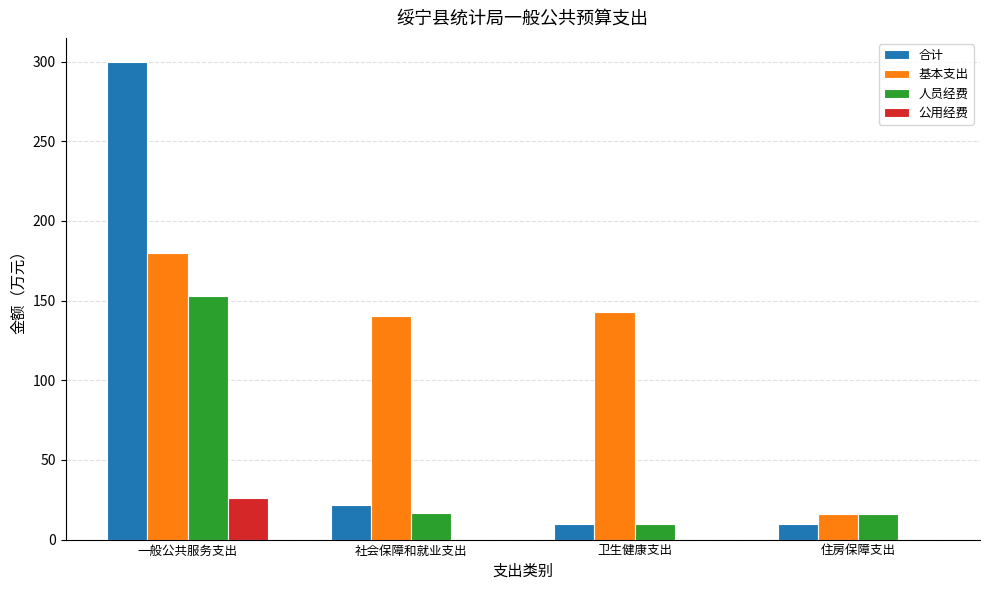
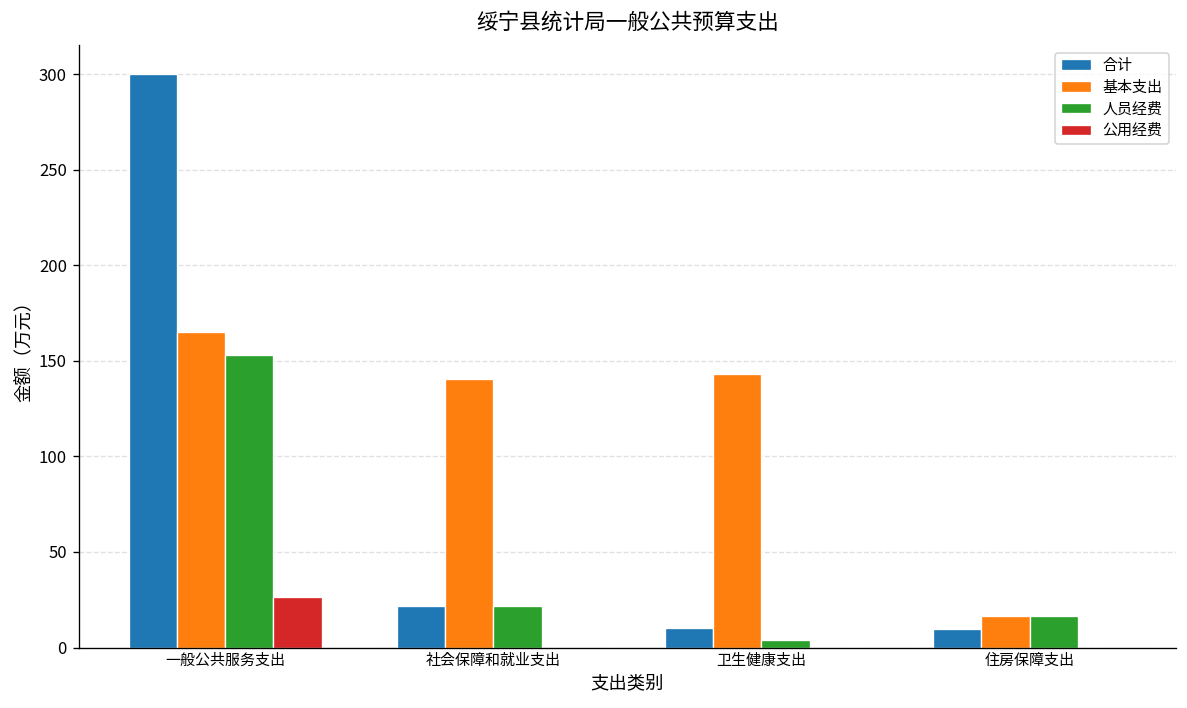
基本支出, 一般公共服务支出: 180 -> 165
人员经费, 社会保障和就业支出: 17 -> 22
人员经费, 卫生健康支出: 10 -> 4
